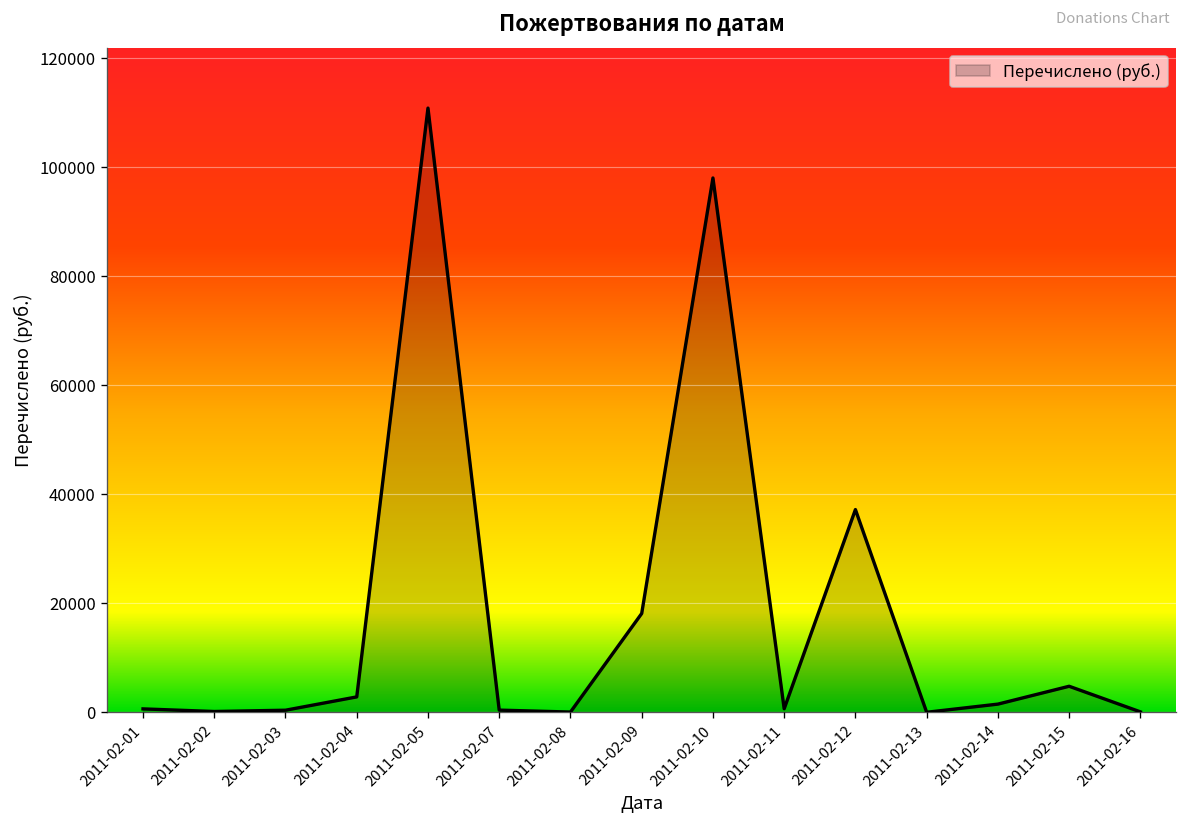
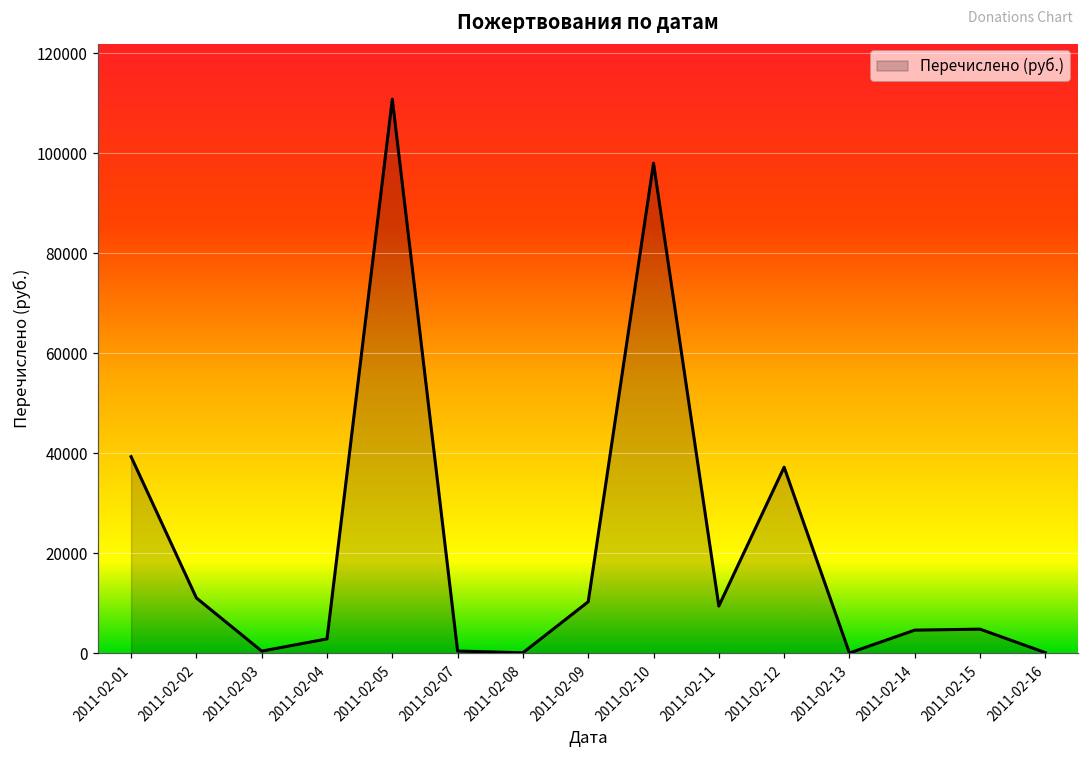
2011-02-01: 1000 -> 39000
2011-02-02: 0 -> 11000
2011-02-09: 18000 -> 10000
2011-02-11: 1000 -> 9000
2011-02-14: 2000 -> 5000
